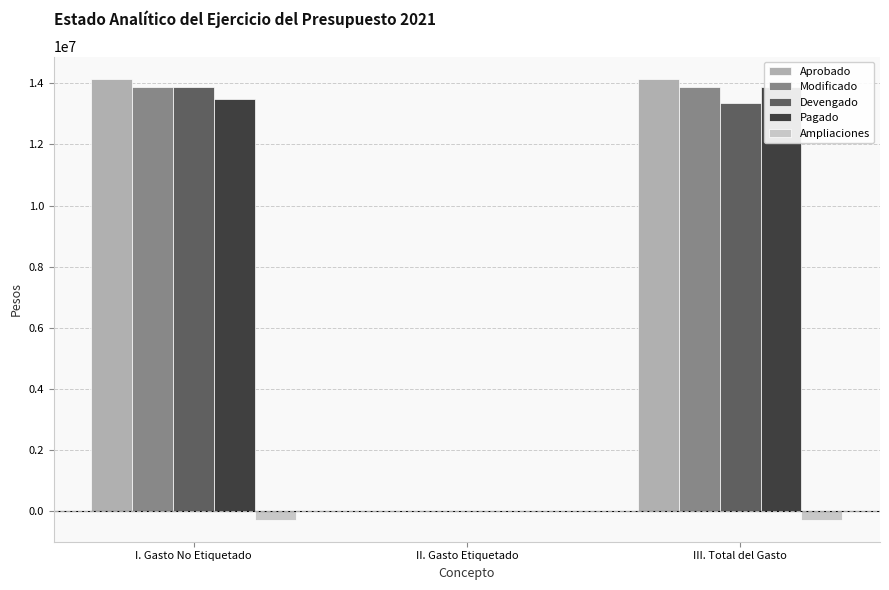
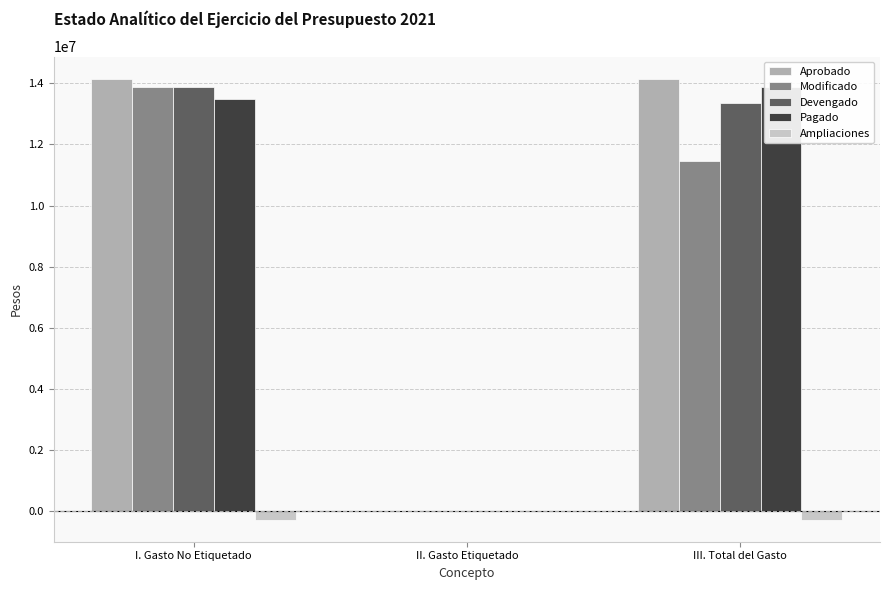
Modificado, III. Total del Gasto: 13900000 -> 11500000
